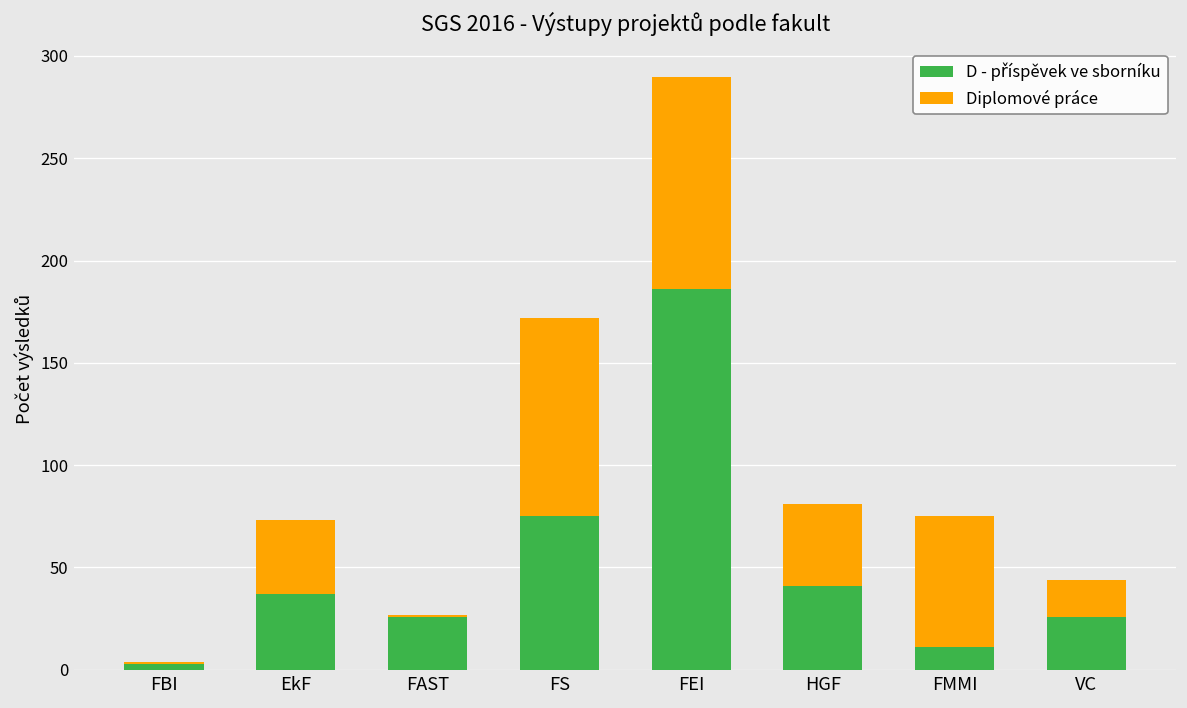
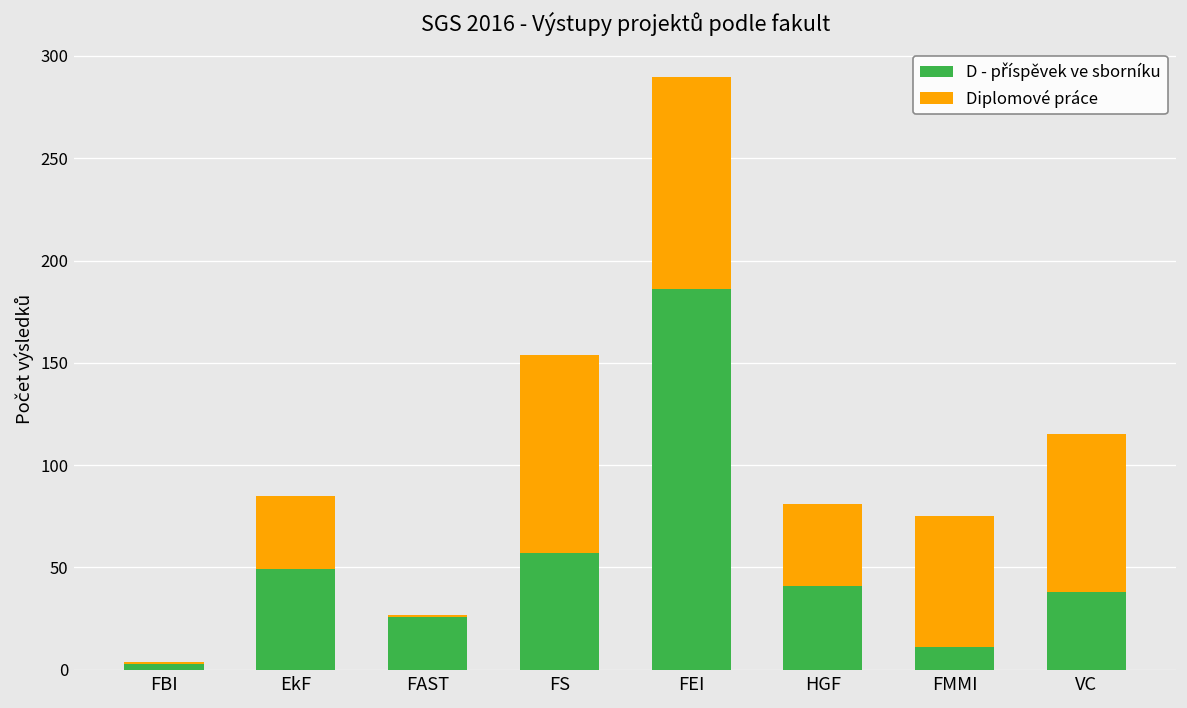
D - příspěvek ve sborníku, EkF: 37 -> 49
D - příspěvek ve sborníku, FS: 75 -> 57
D - příspěvek ve sborníku, VC: 26 -> 38
Diplomové práce, VC: 18 -> 77
